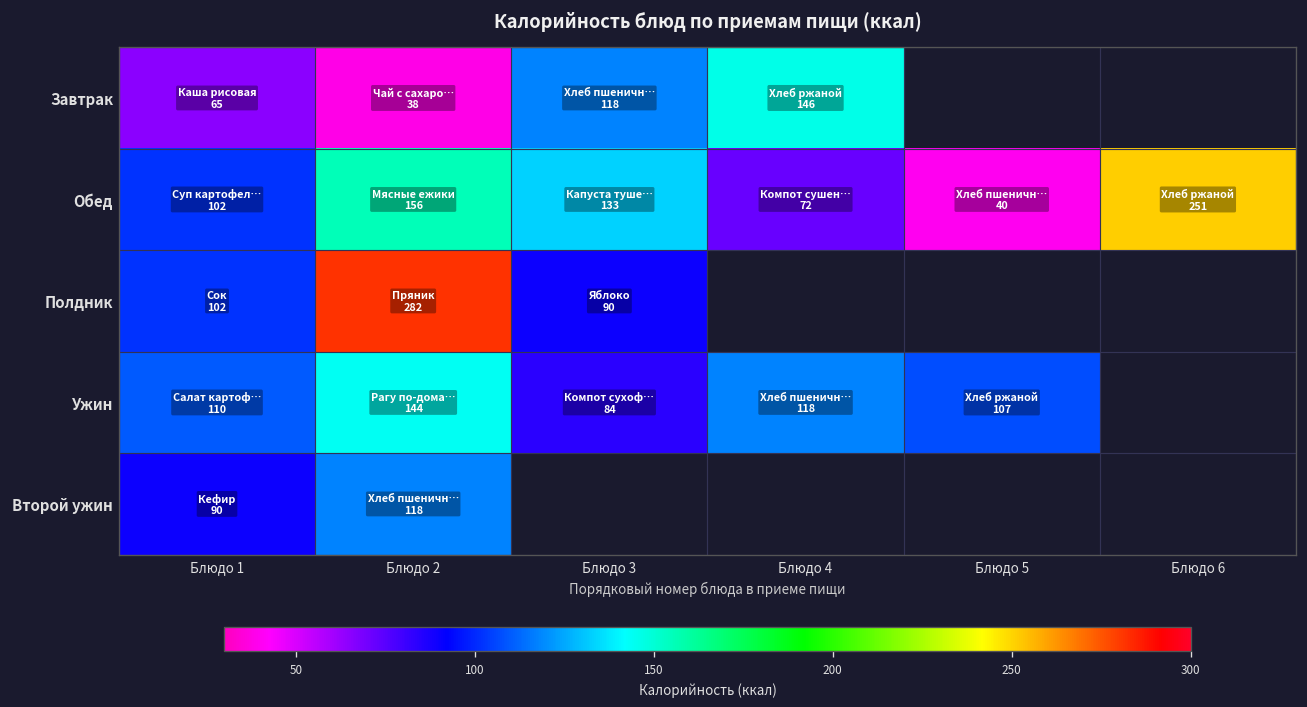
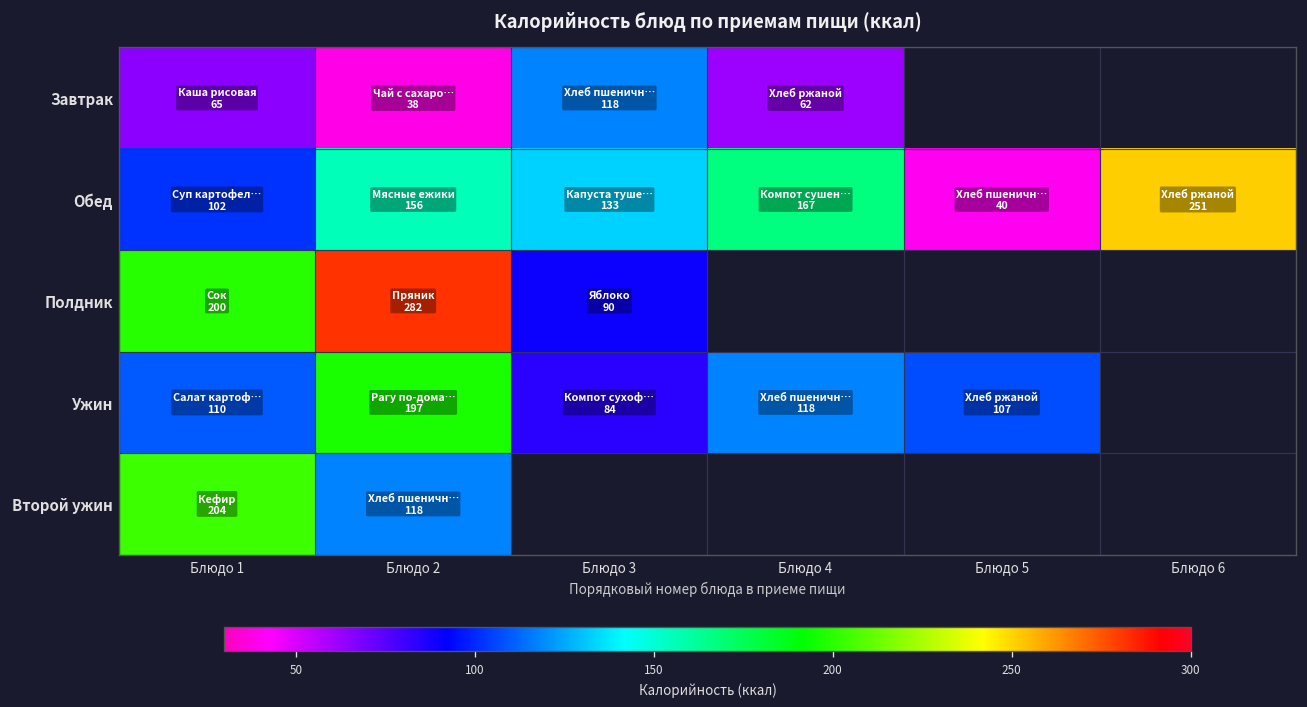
Завтрак, Блюдо 4: 146 -> 62
Обед, Блюдо 4: 72 -> 167
Полдник, Блюдо 1: 102 -> 200
Ужин, Блюдо 2: 144 -> 197
Второй ужин, Блюдо 1: 90 -> 204
